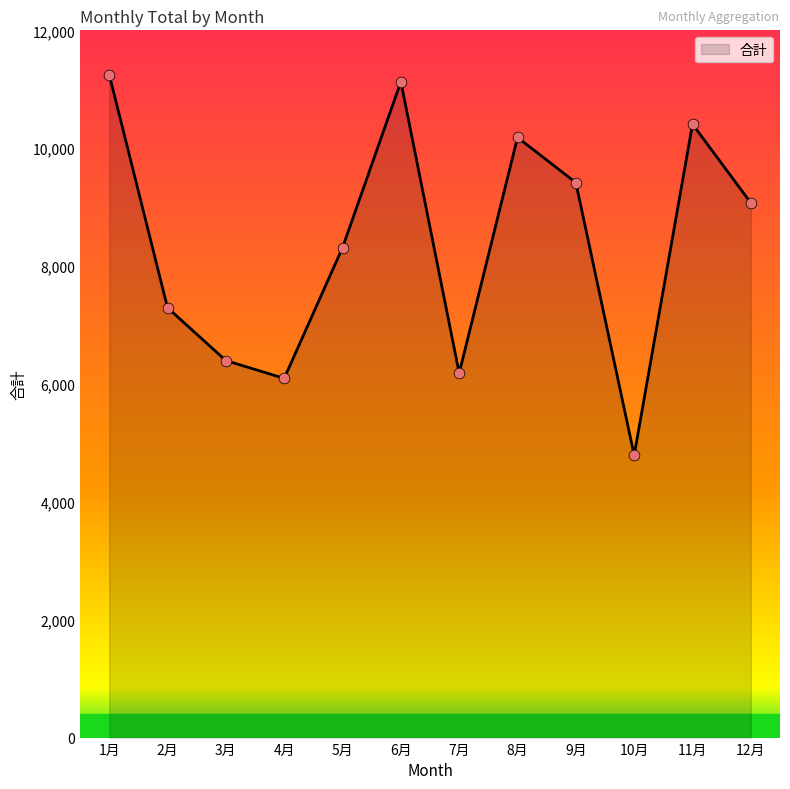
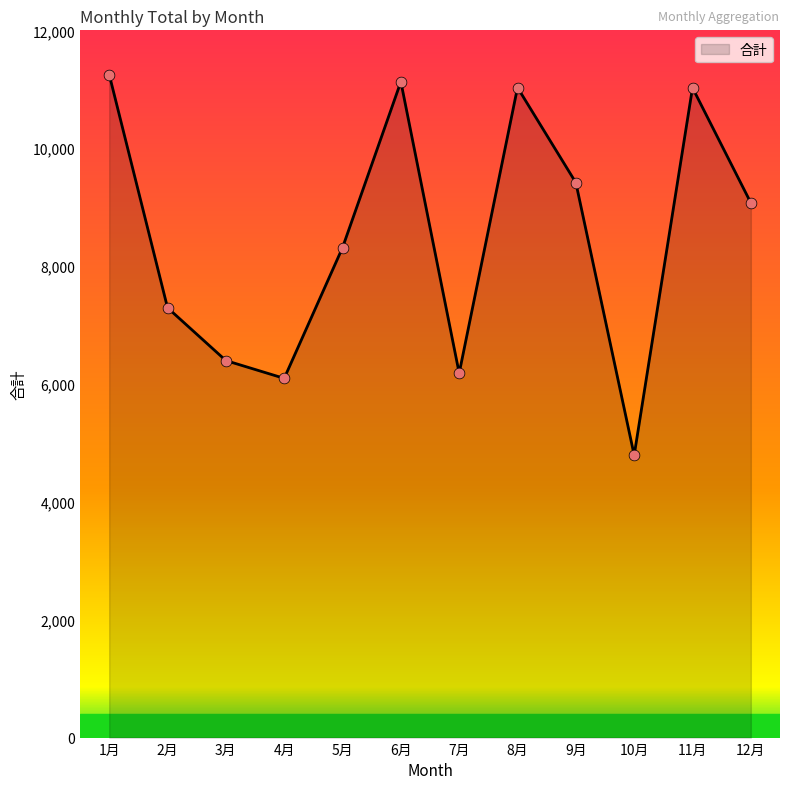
8月: 10,200 -> 11,000
11月: 10,400 -> 11,000
